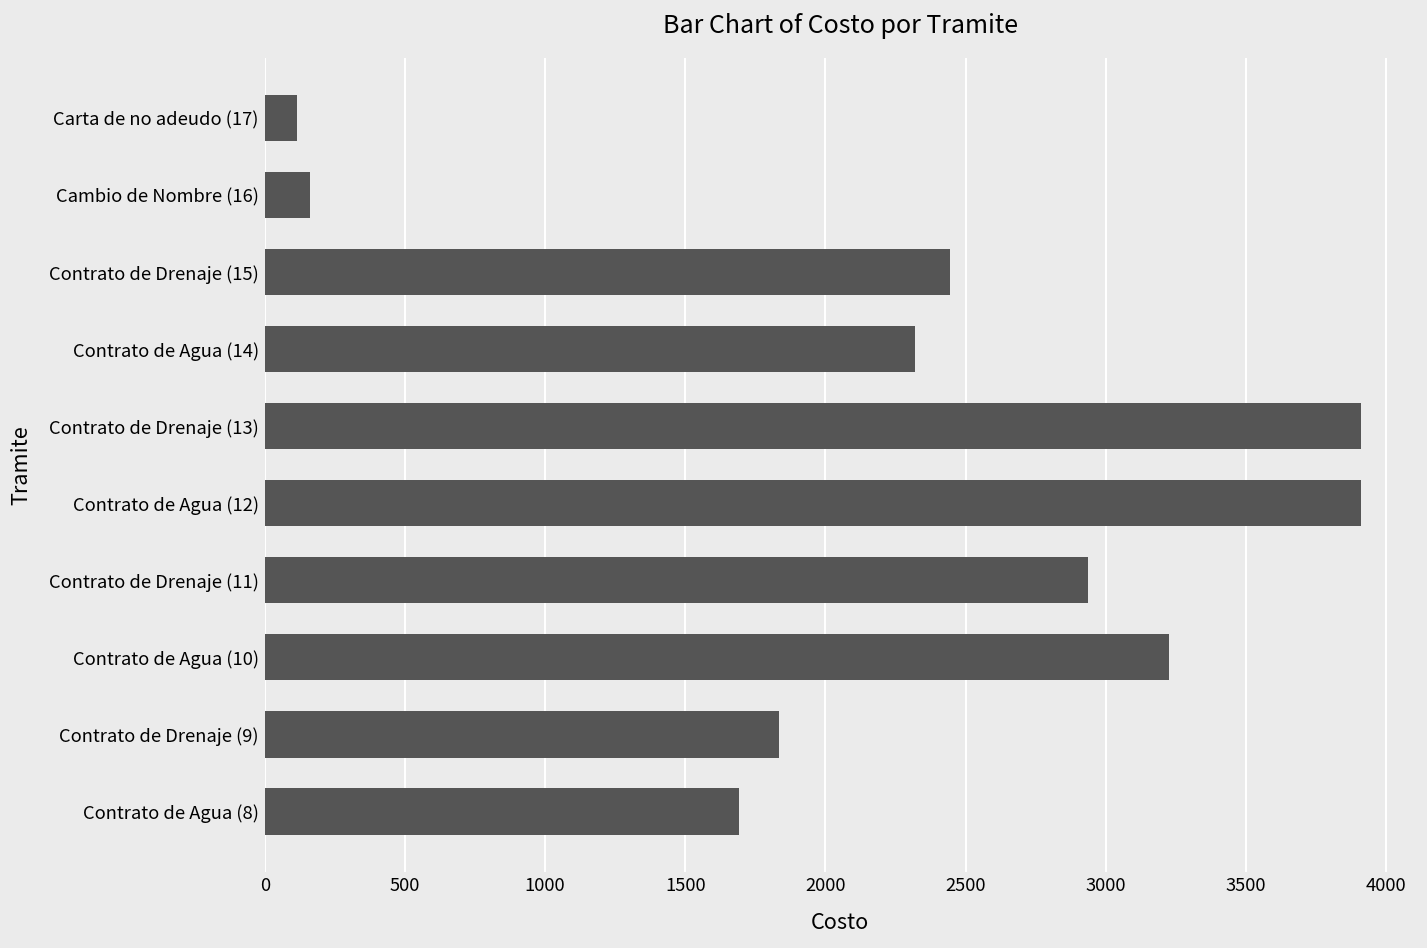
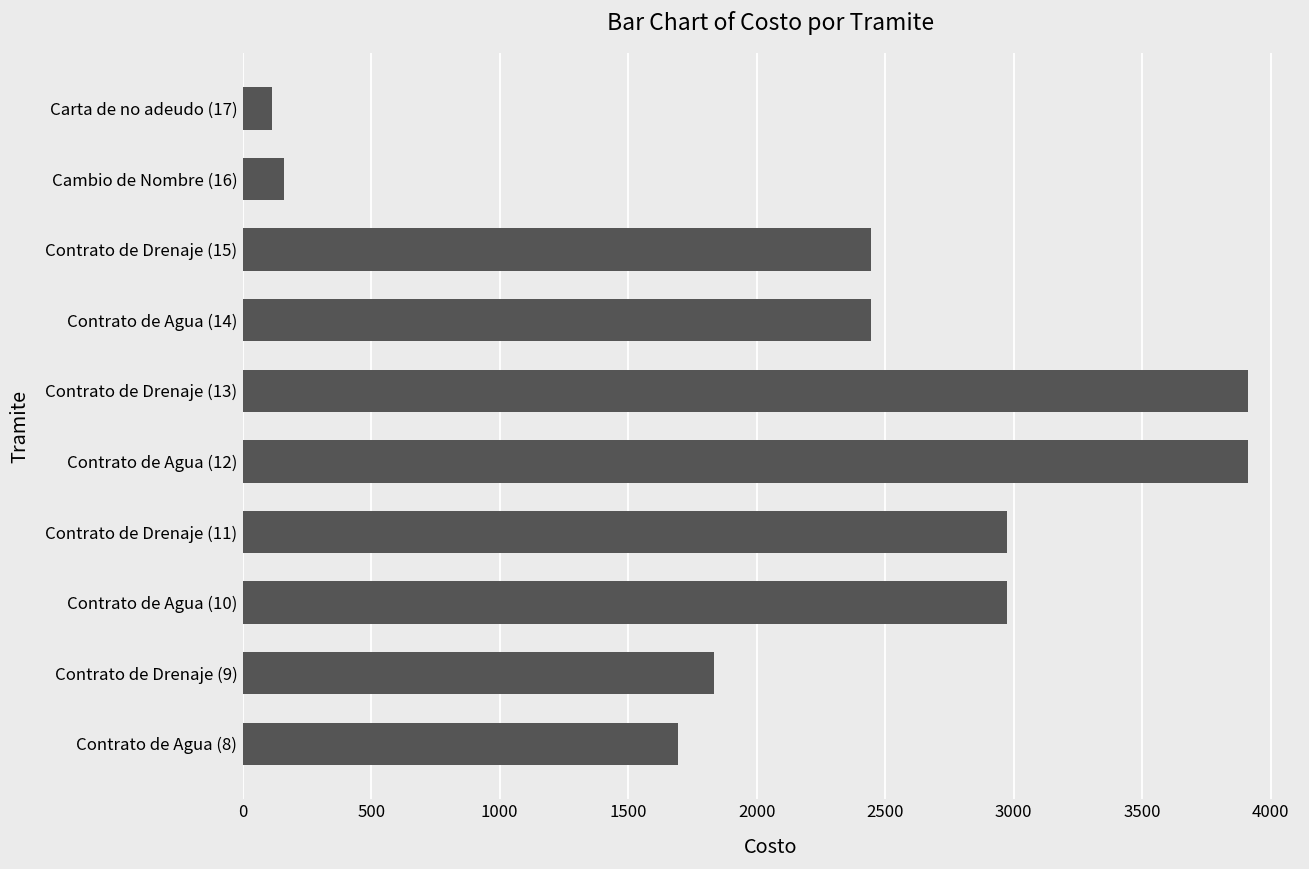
Contrato de Agua (14): 2320 -> 2440
Contrato de Drenaje (11): 2940 -> 2980
Contrato de Agua (10): 3230 -> 2980
